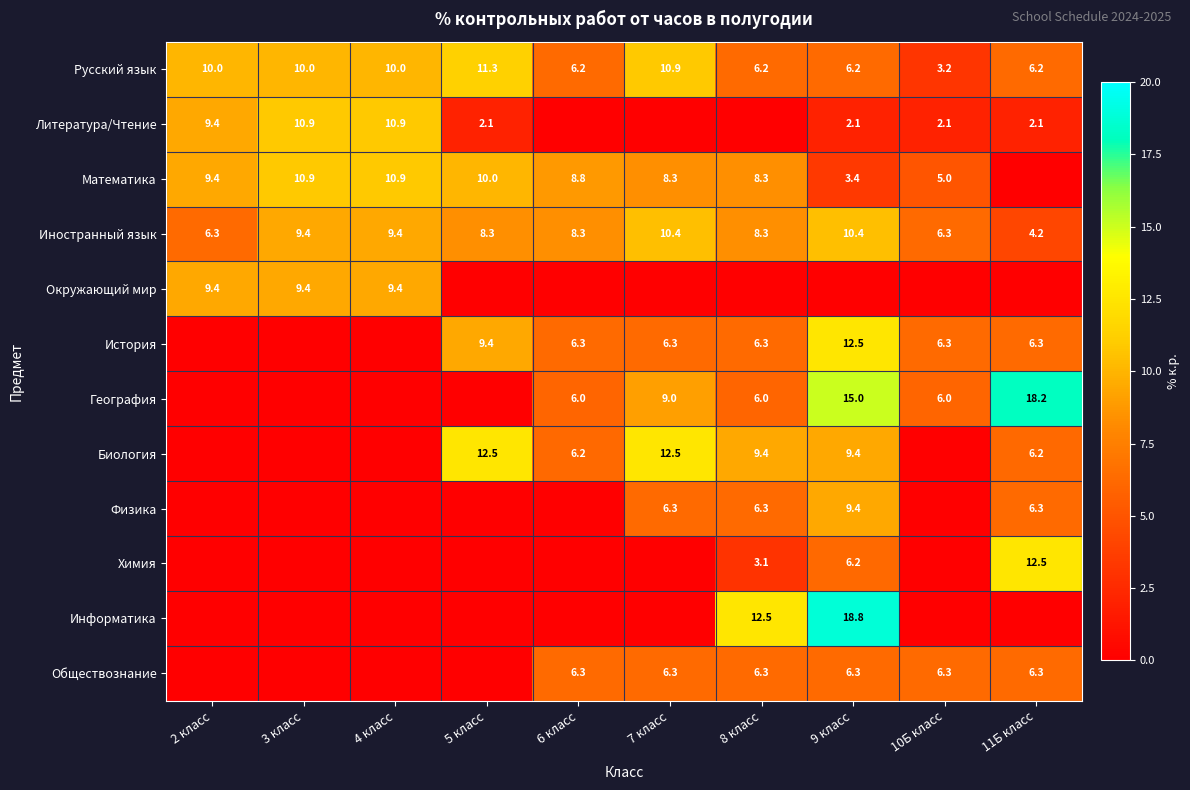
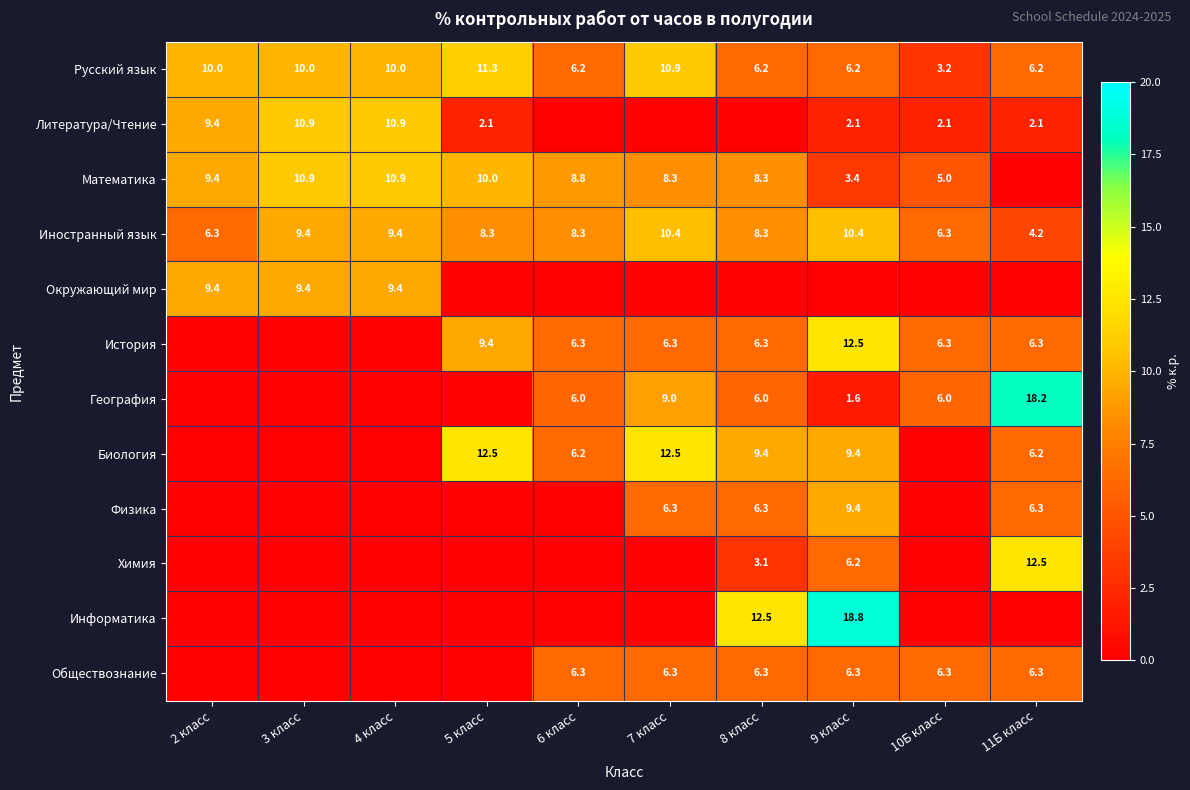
География, 9 класс: 15.0 -> 1.6
